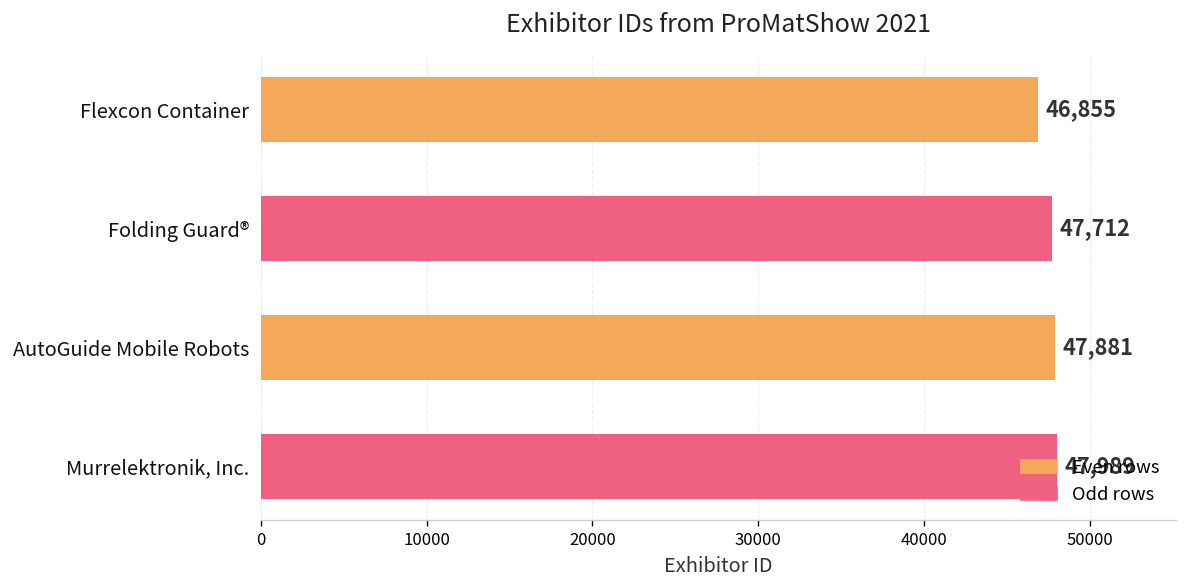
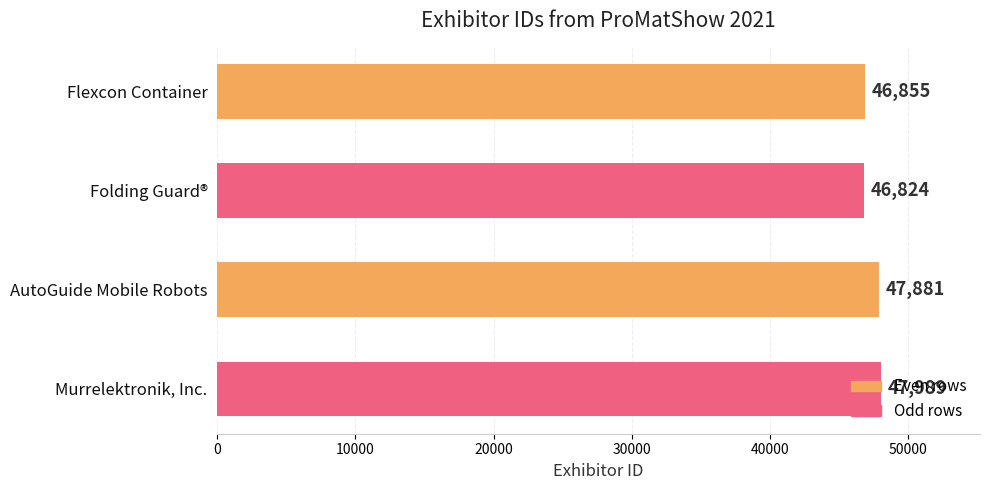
Folding Guard®: 47,712 -> 46,824
